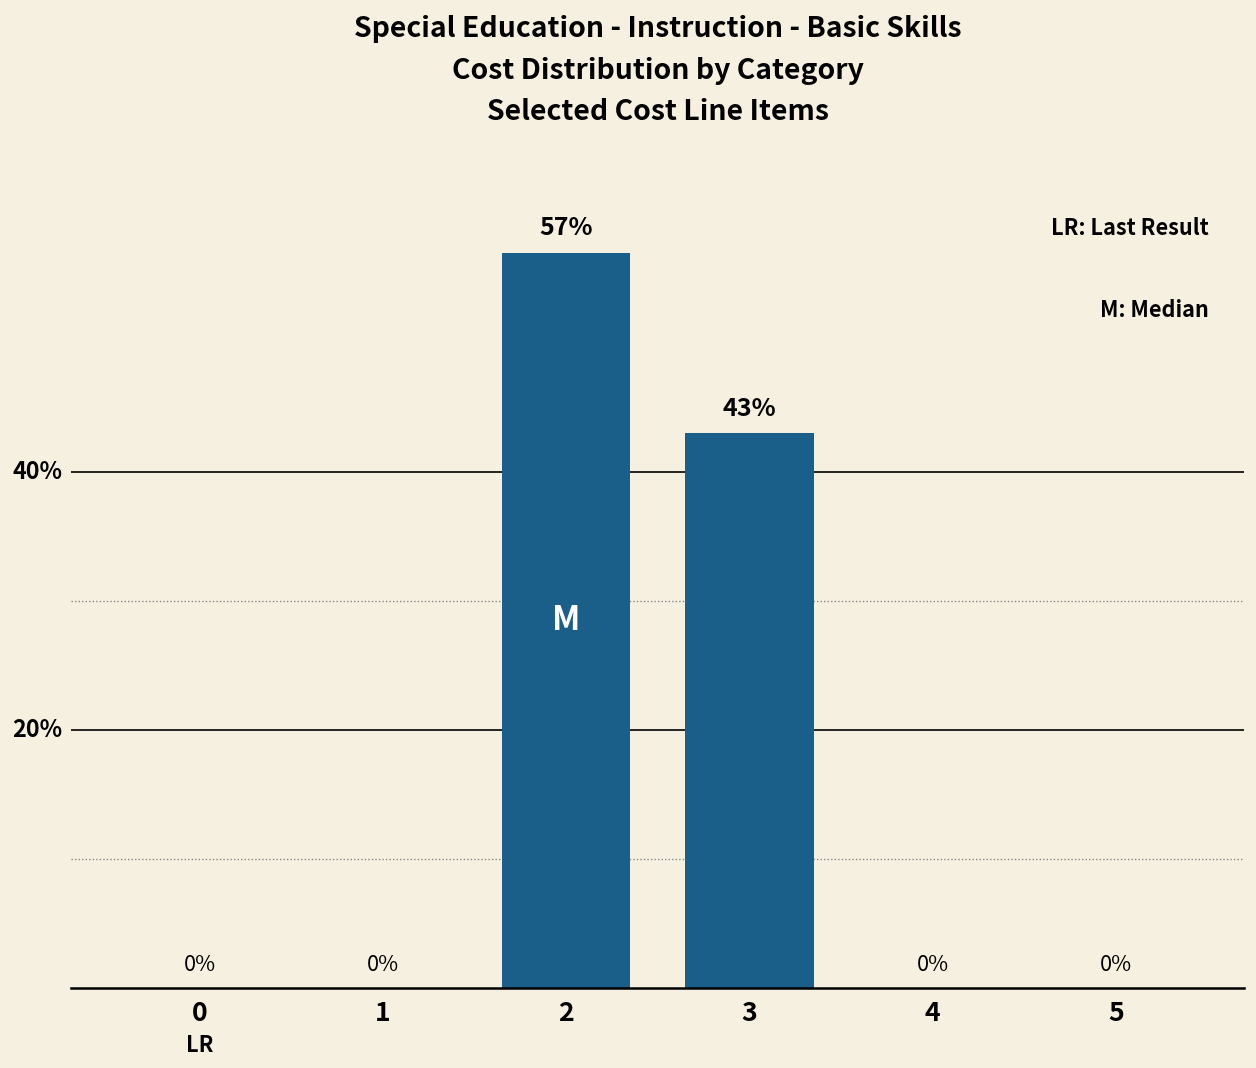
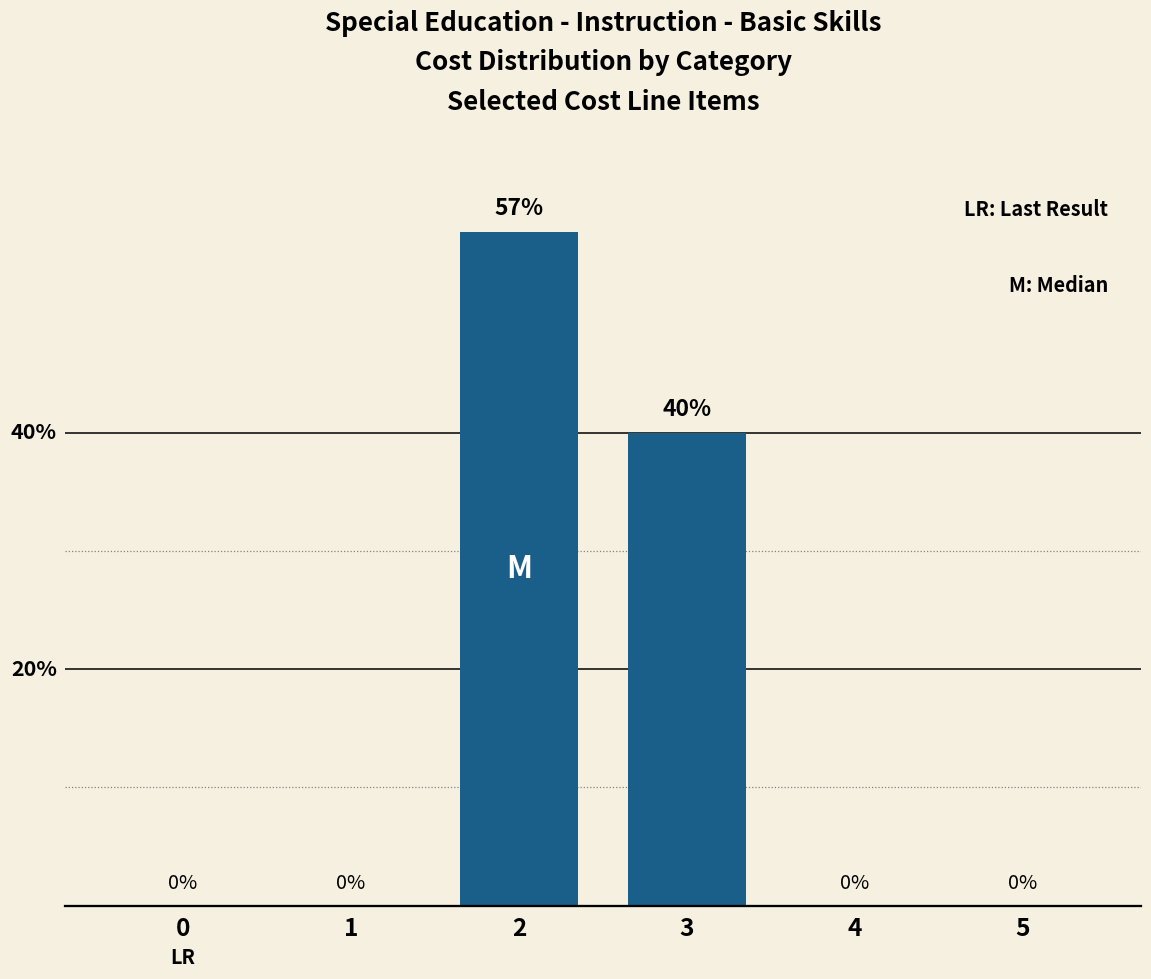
3: 43% -> 40%
